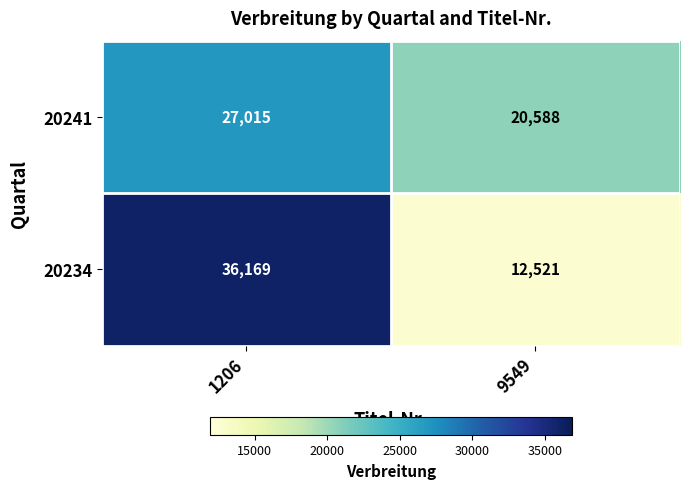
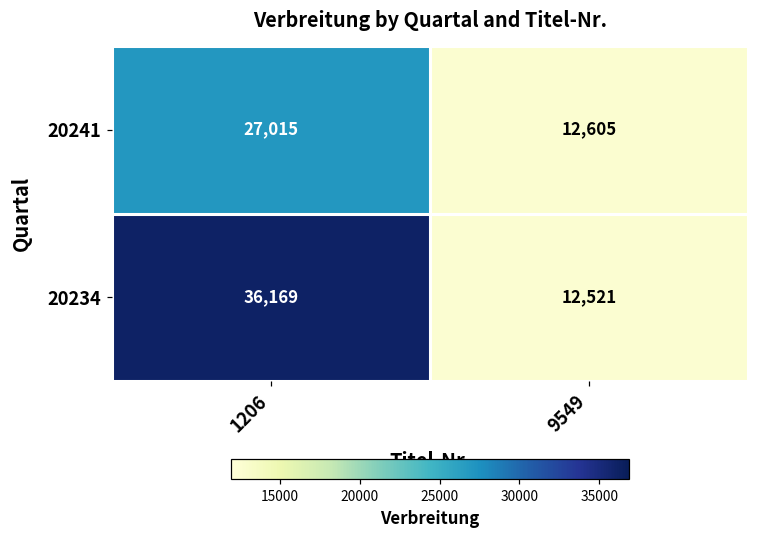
20241, 9549: 20,588 -> 12,605
